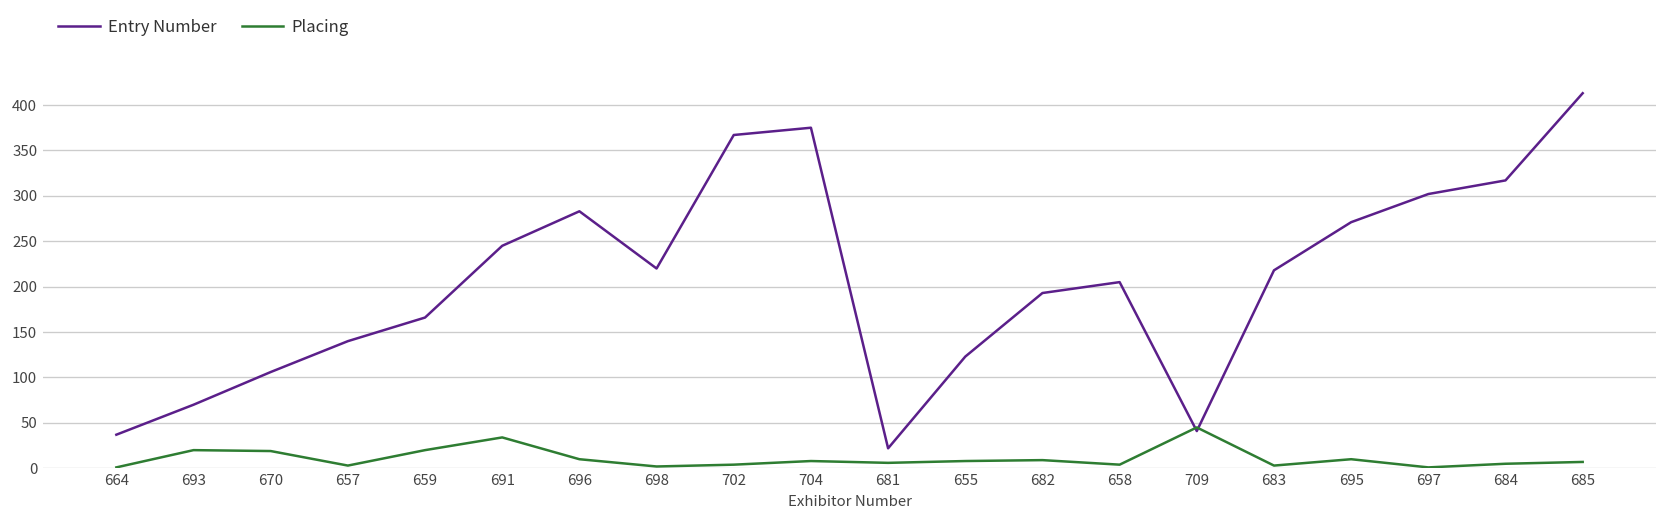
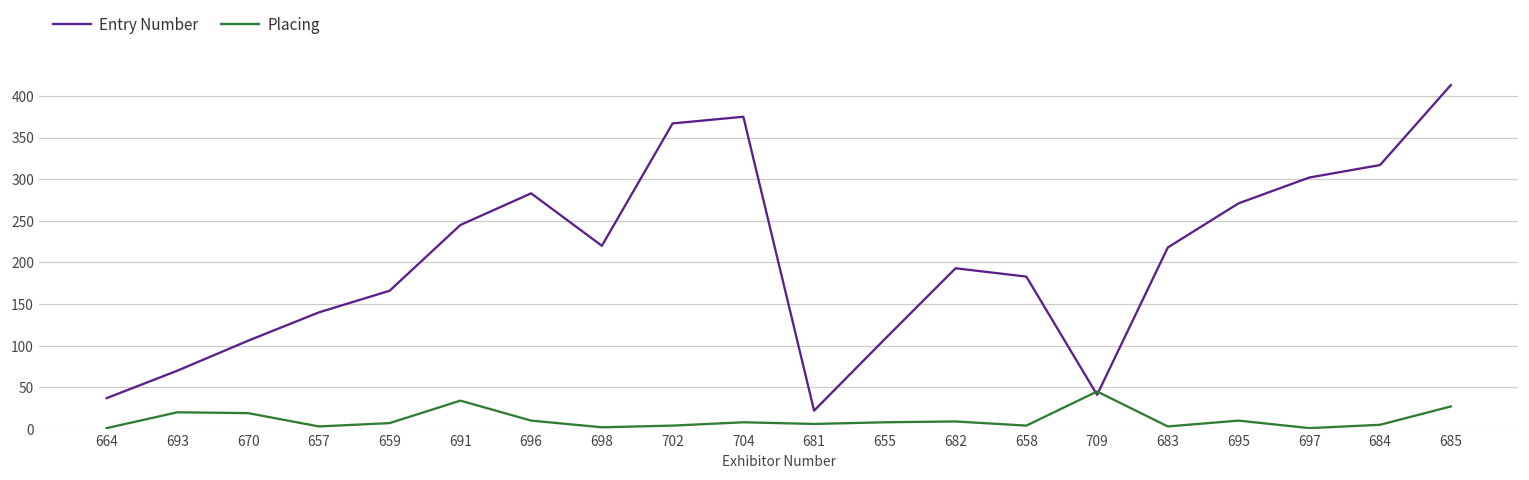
Placing, 659: 20 -> 10
Entry Number, 655: 120 -> 110
Entry Number, 658: 210 -> 180
Placing, 685: 10 -> 30
